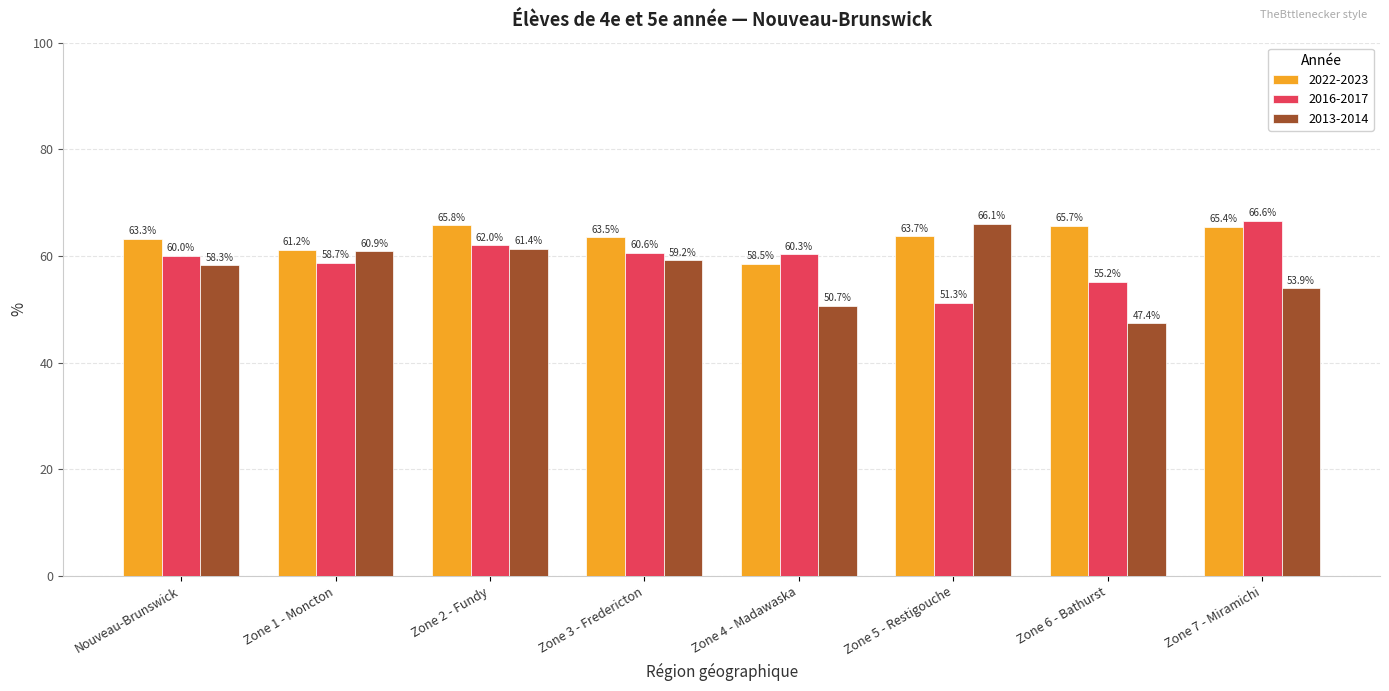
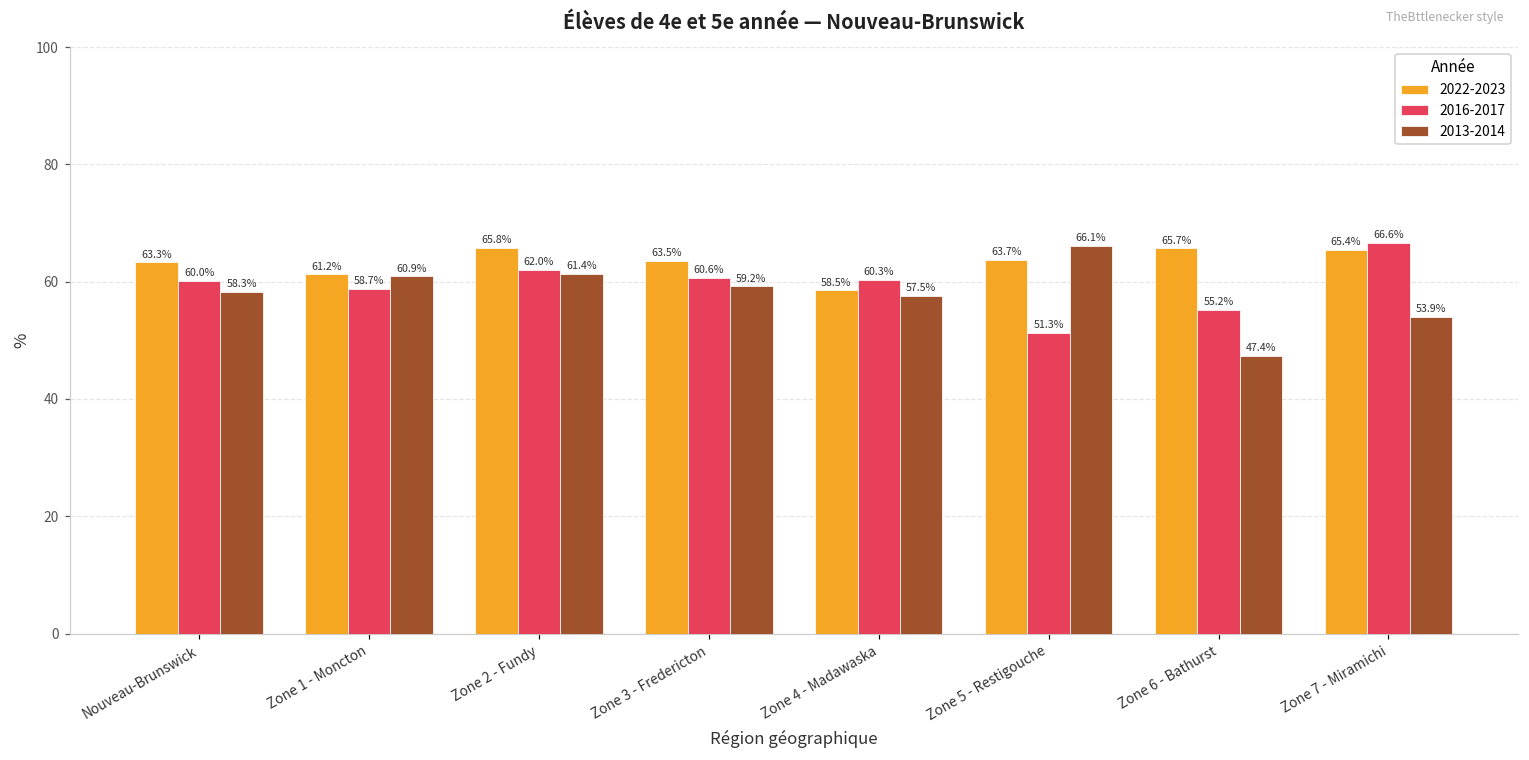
2013-2014, Zone 4 - Madawaska: 50.7% -> 57.5%
